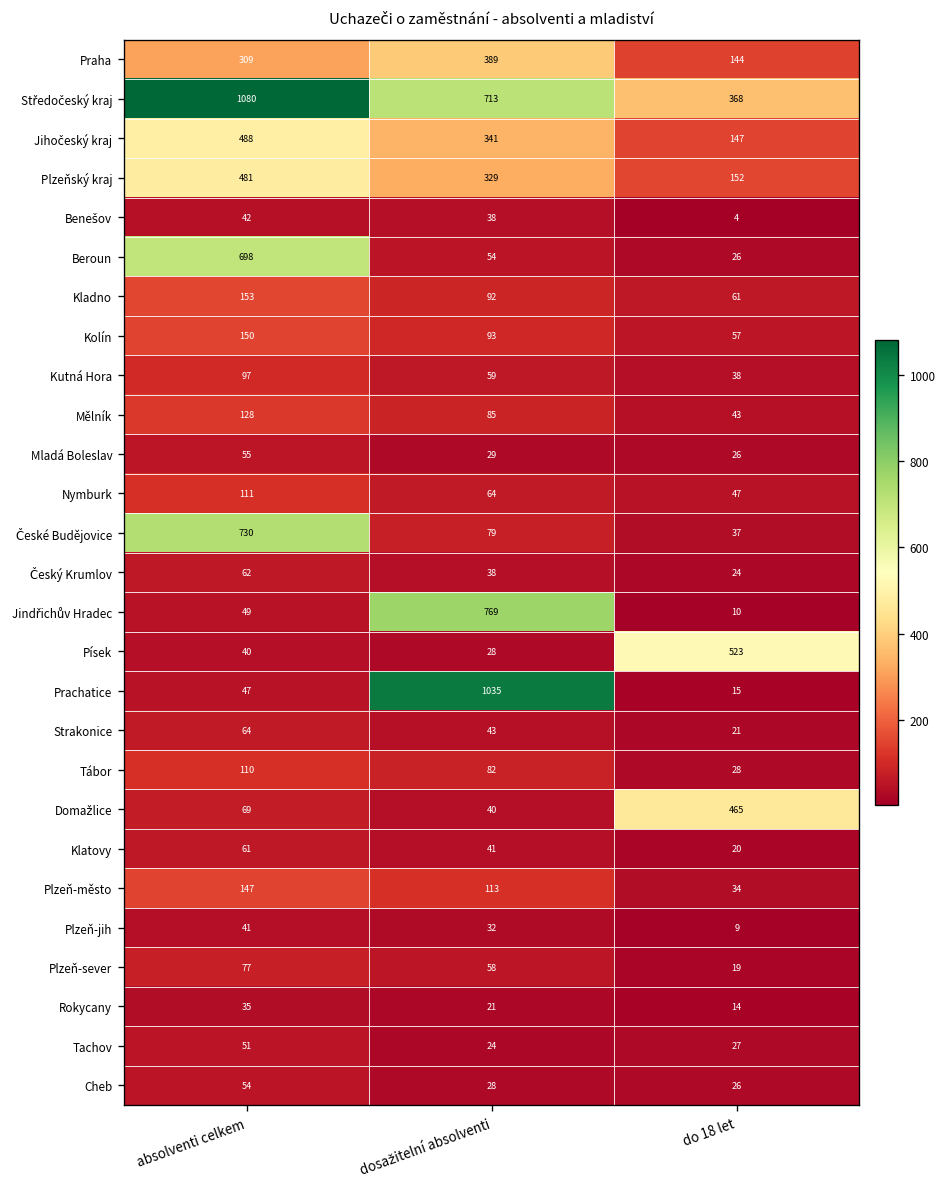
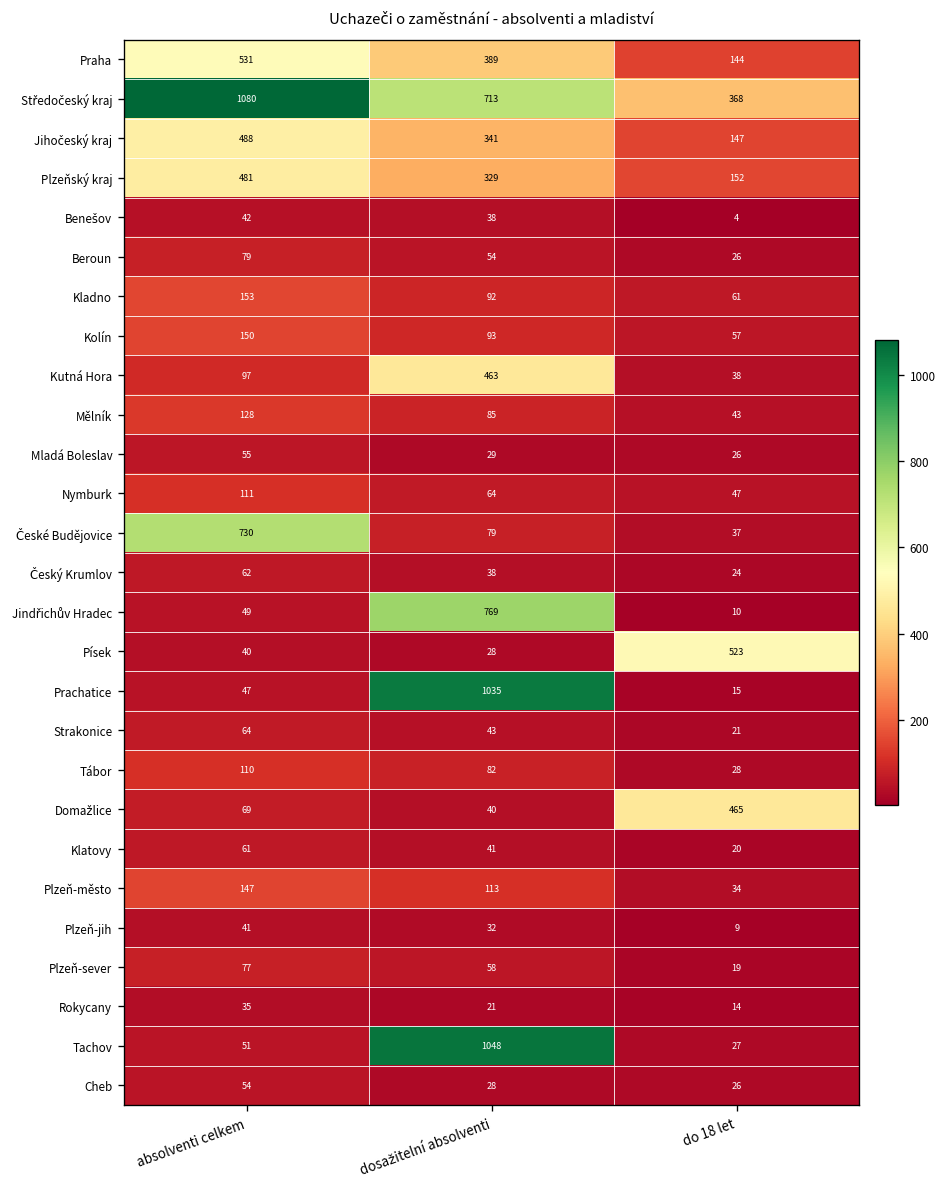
Praha, absolventi celkem: 309 -> 531
Beroun, absolventi celkem: 698 -> 79
Kutná Hora, dosažitelní absolventi: 59 -> 463
Tachov, dosažitelní absolventi: 24 -> 1048
